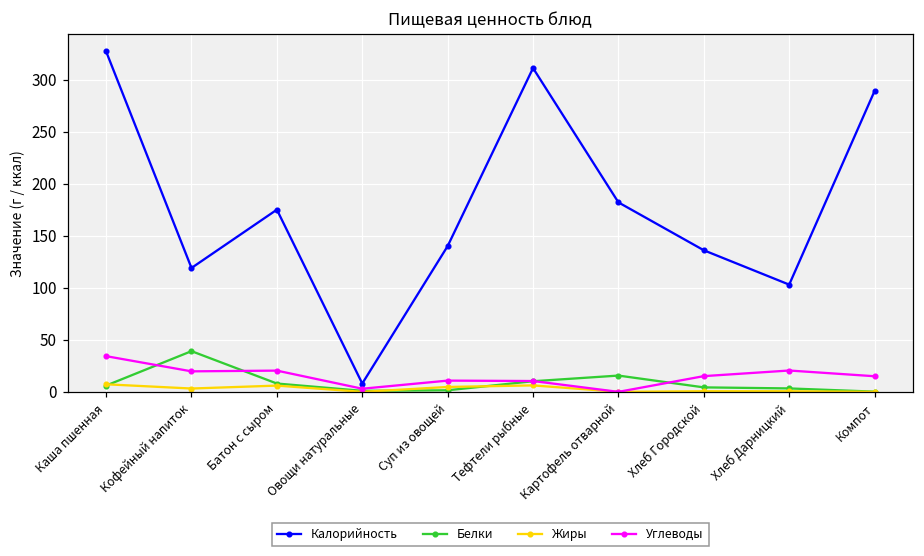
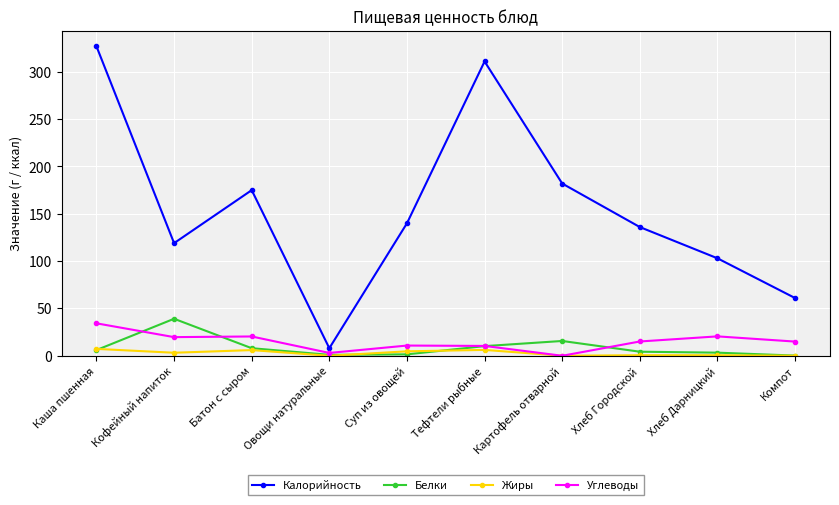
Калорийность, Компот: 290 -> 60
